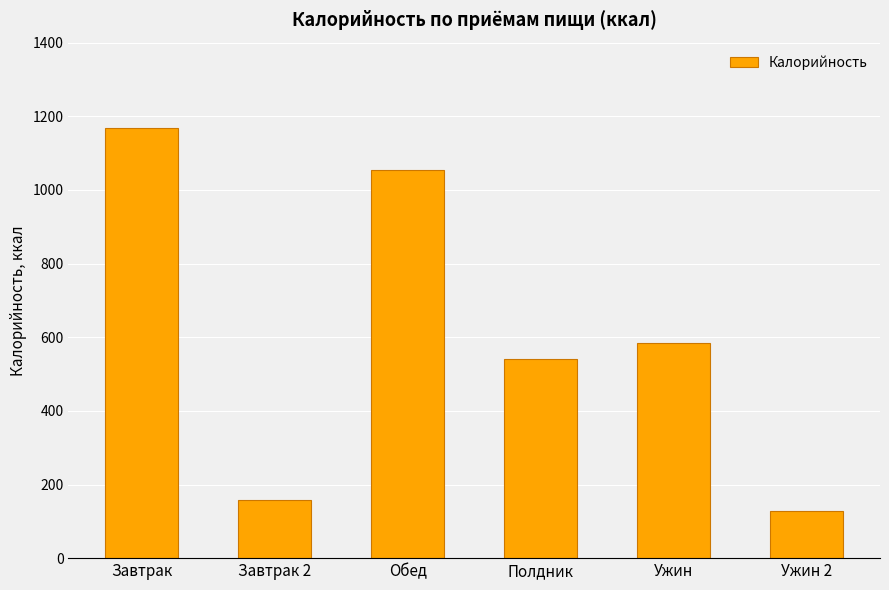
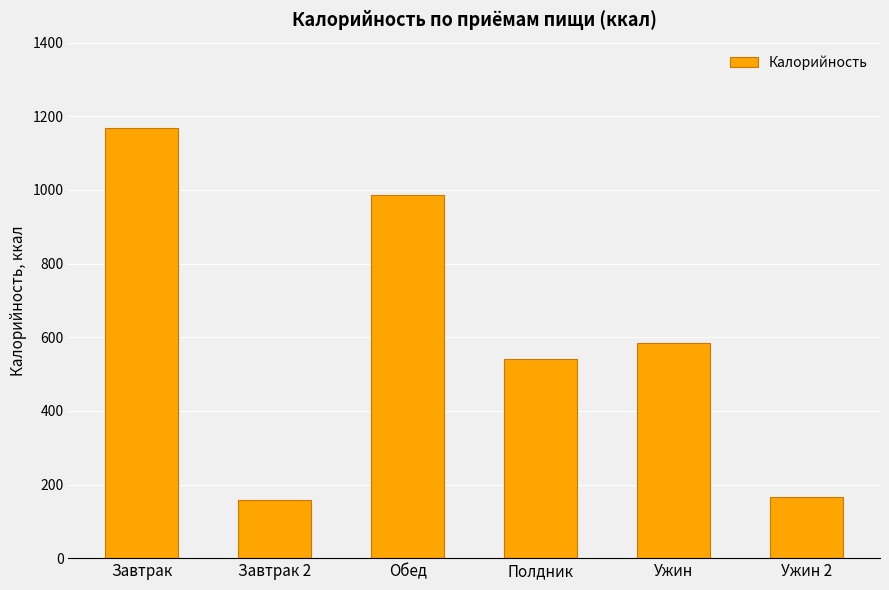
Обед: 1050 -> 990
Ужин 2: 130 -> 170
